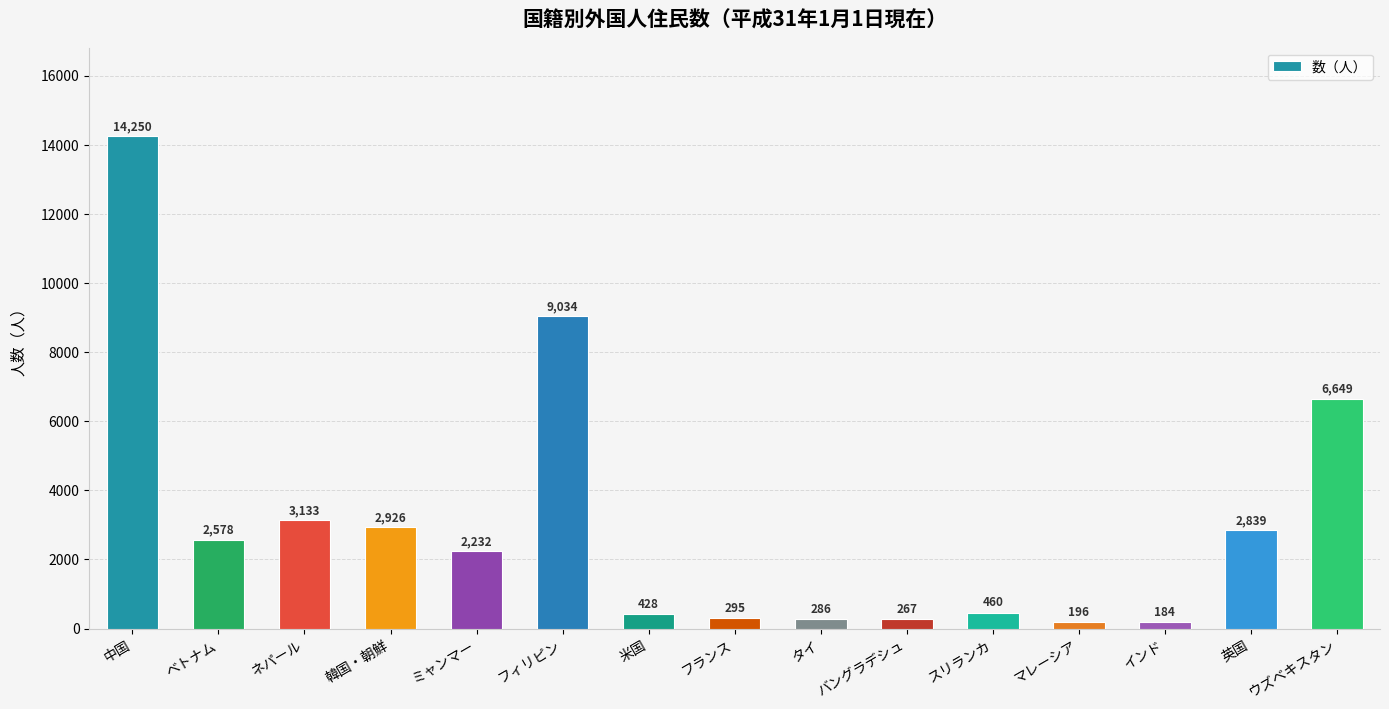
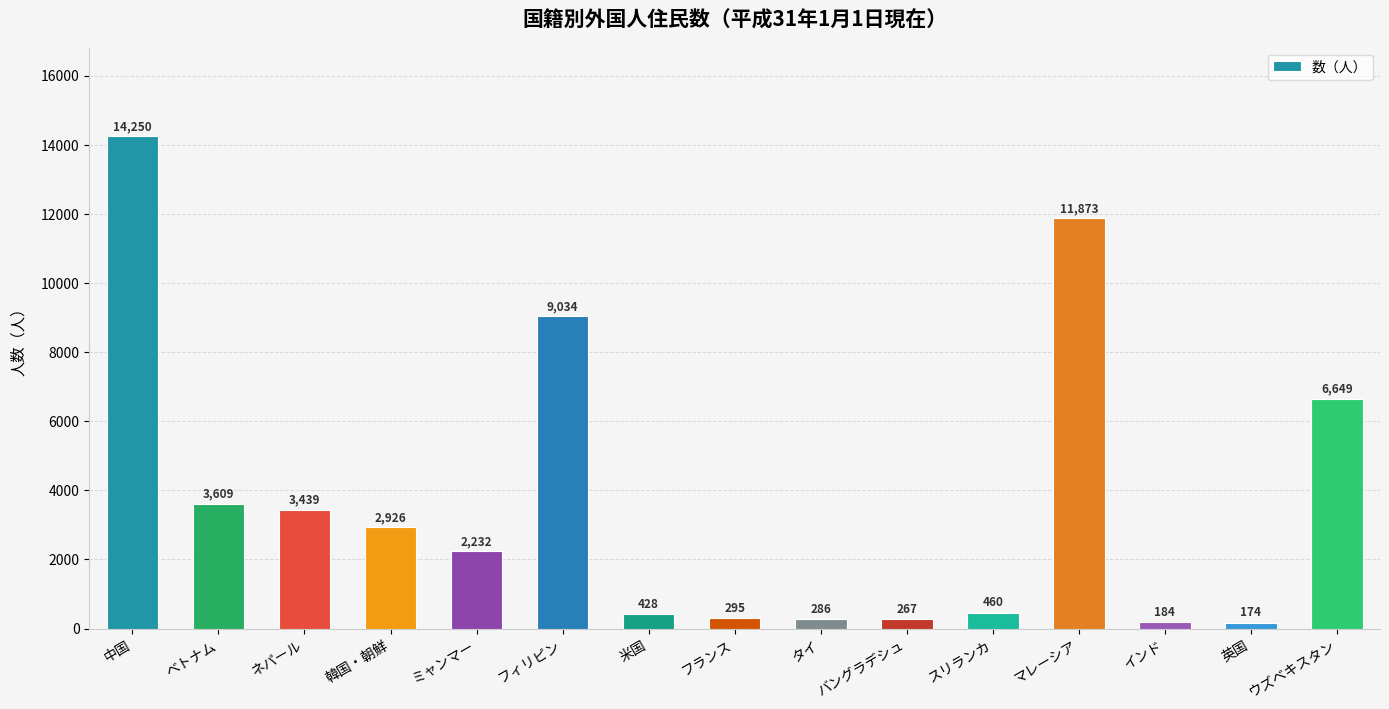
ベトナム: 2,578 -> 3,609
ネパール: 3,133 -> 3,439
マレーシア: 196 -> 11,873
英国: 2,839 -> 174
